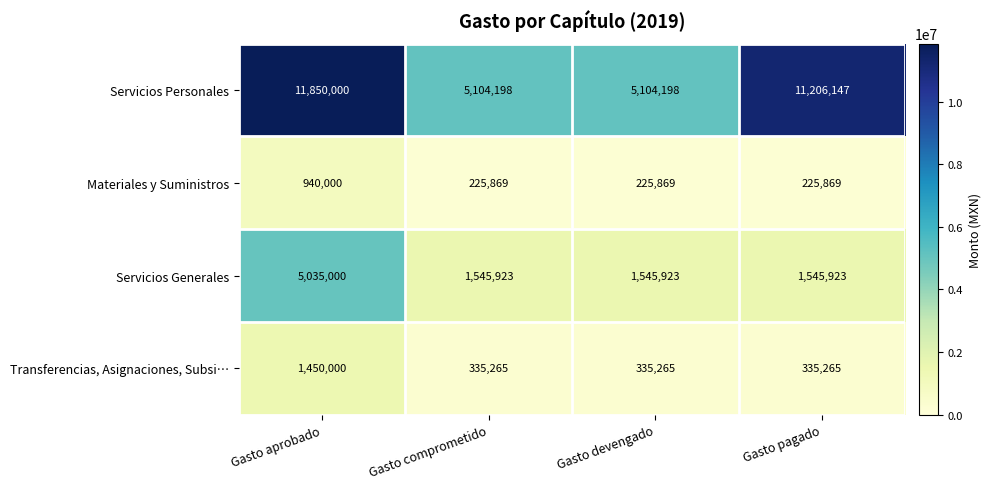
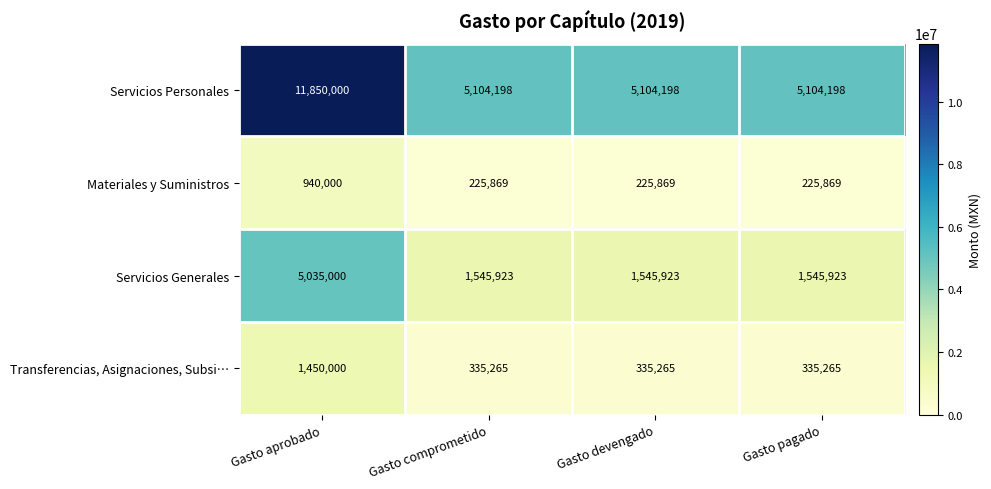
Servicios Personales, Gasto pagado: 11,206,147 -> 5,104,198
